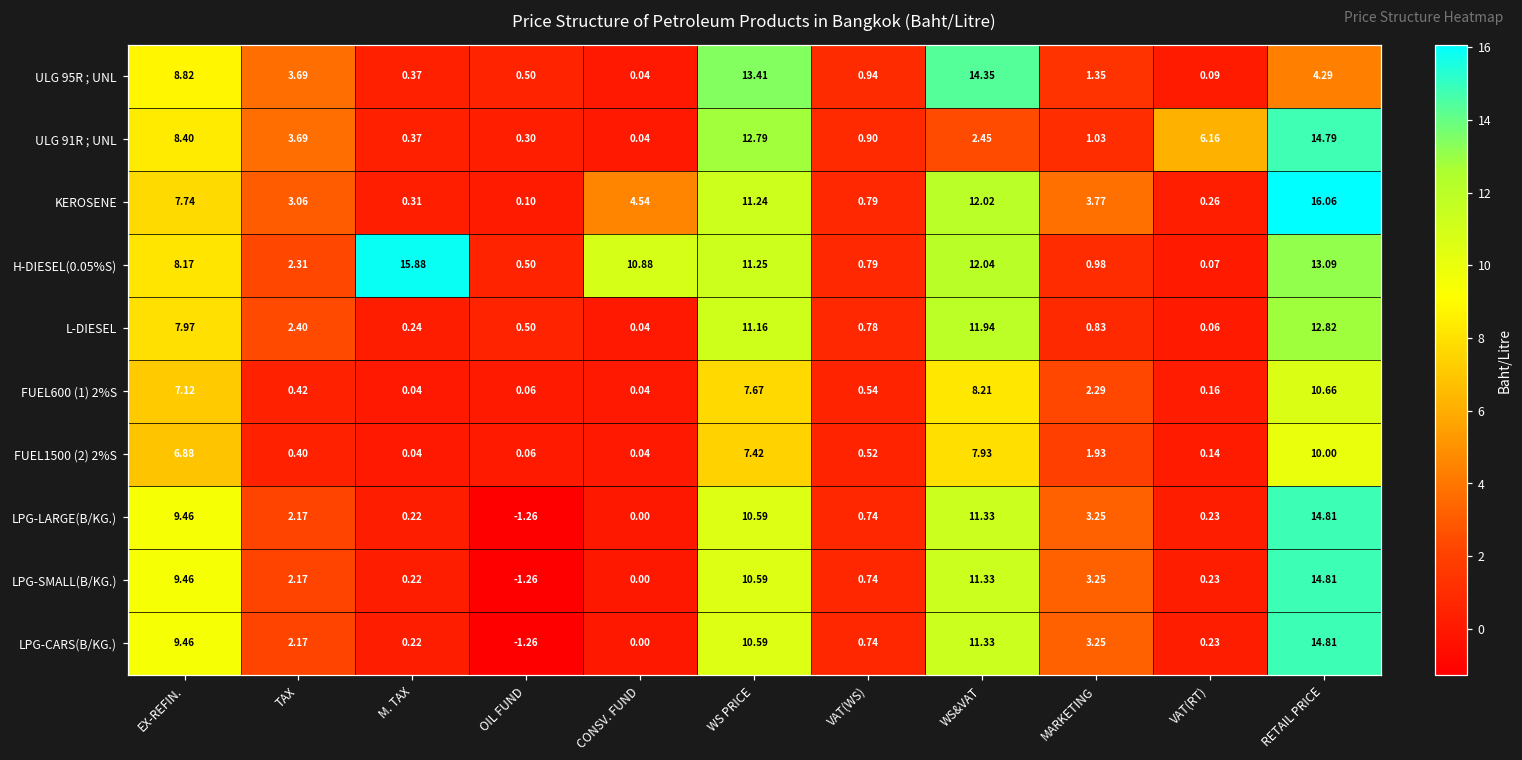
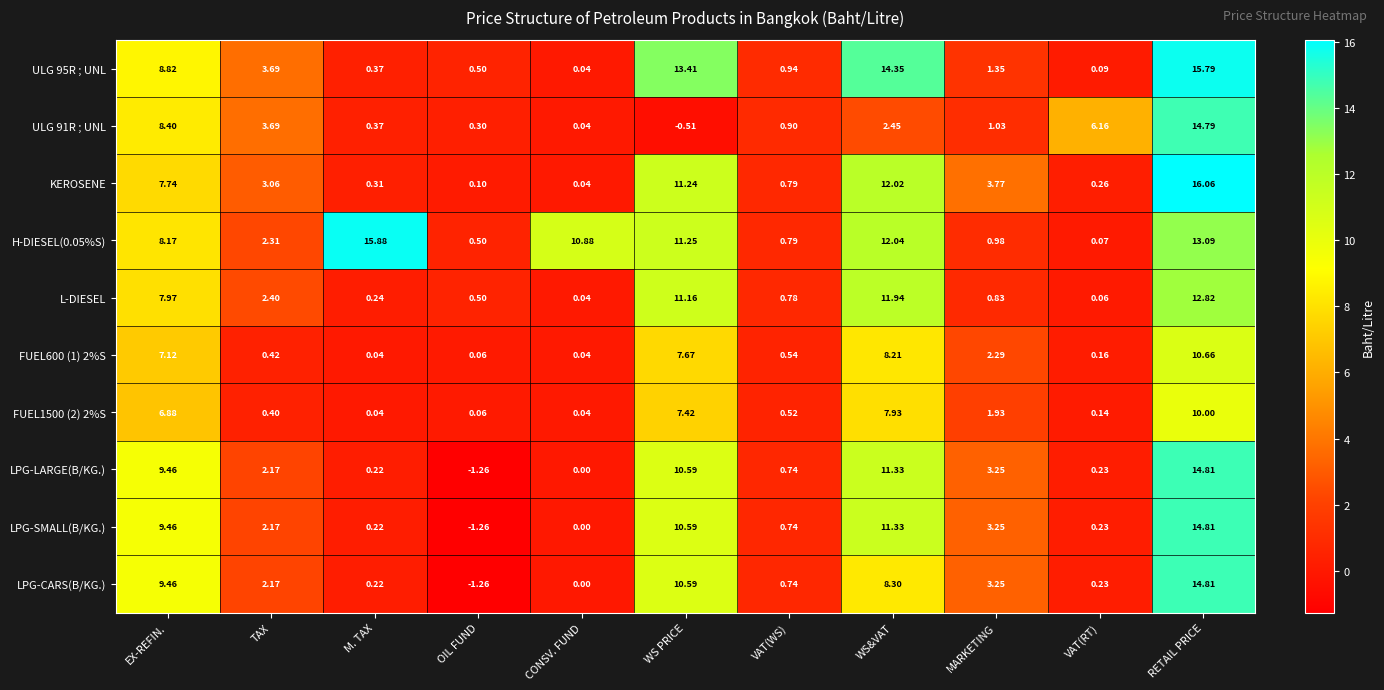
ULG 95R ; UNL, RETAIL PRICE: 4.29 -> 15.79
ULG 91R ; UNL, WS PRICE: 12.79 -> -0.51
KEROSENE, CONSV. FUND: 4.54 -> 0.04
LPG-CARS(B/KG.), WS&VAT: 11.33 -> 8.30
